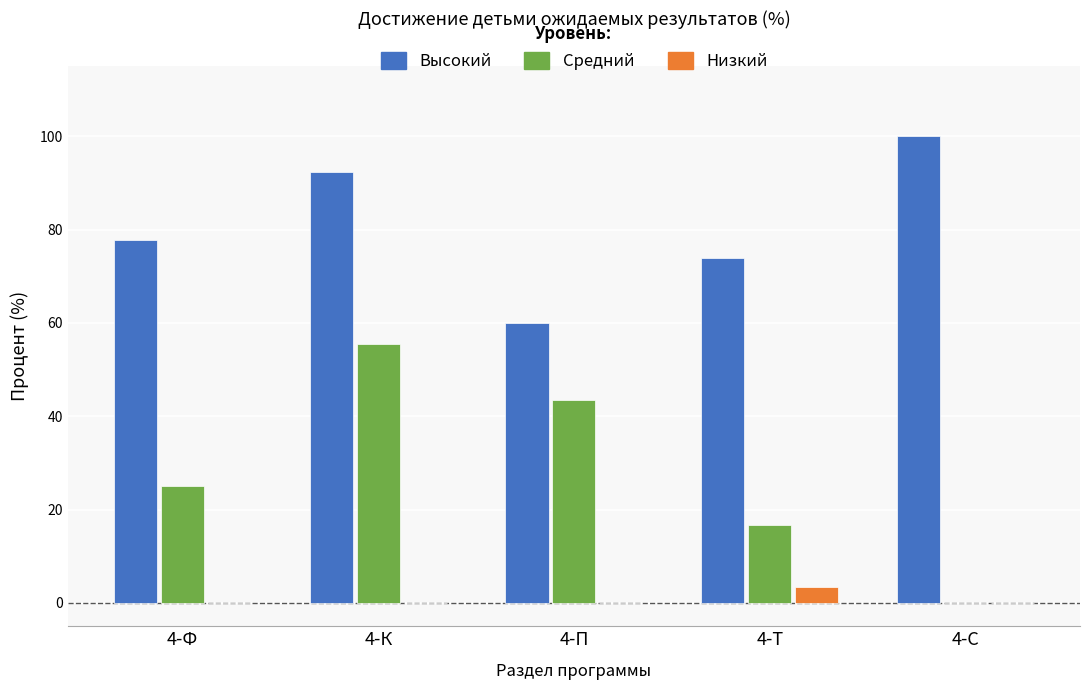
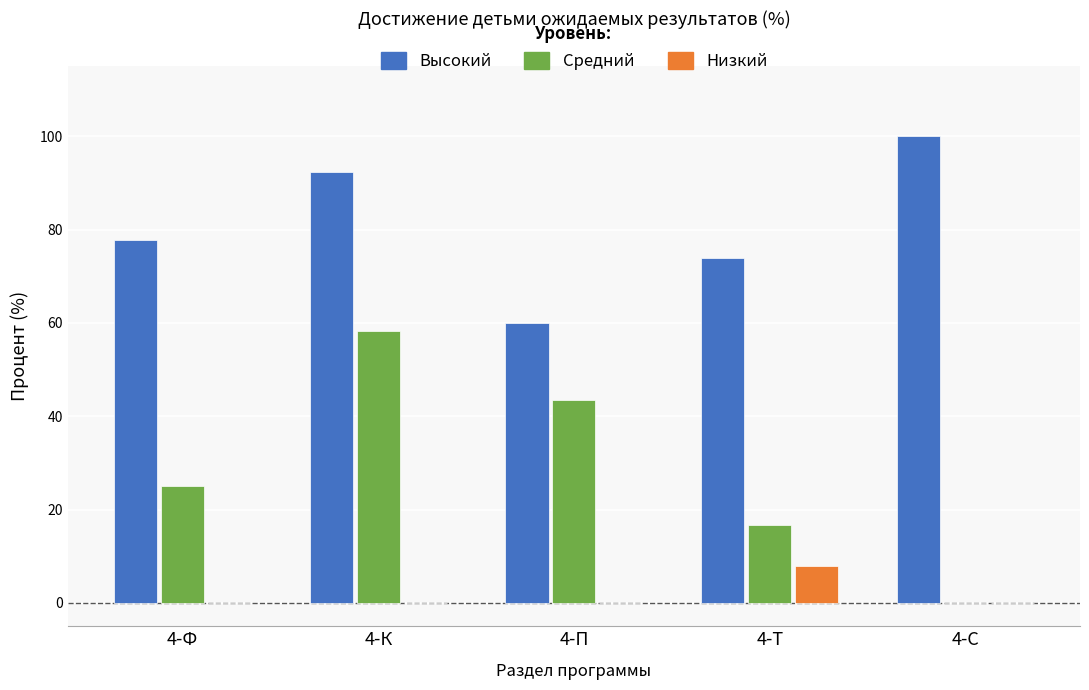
Средний, 4-К: 55 -> 58
Низкий, 4-Т: 3 -> 8
